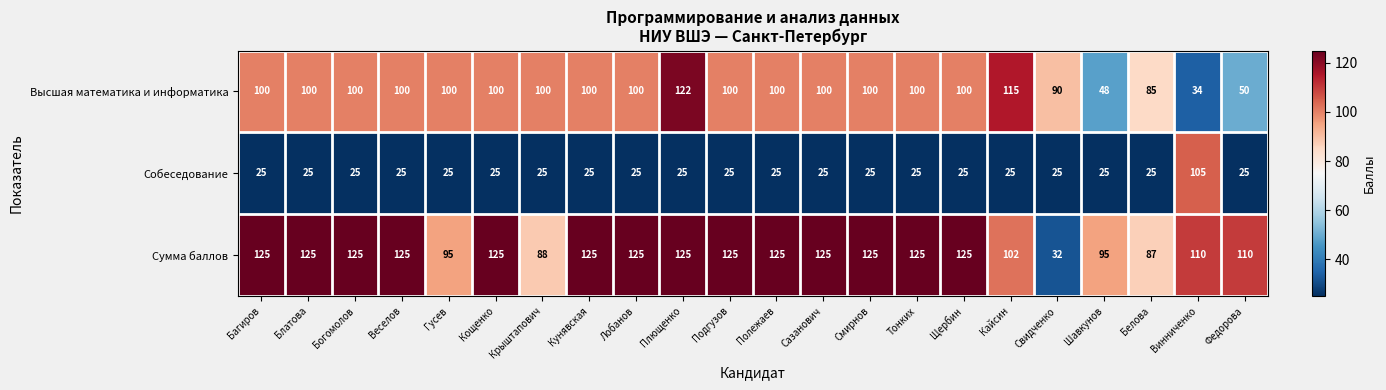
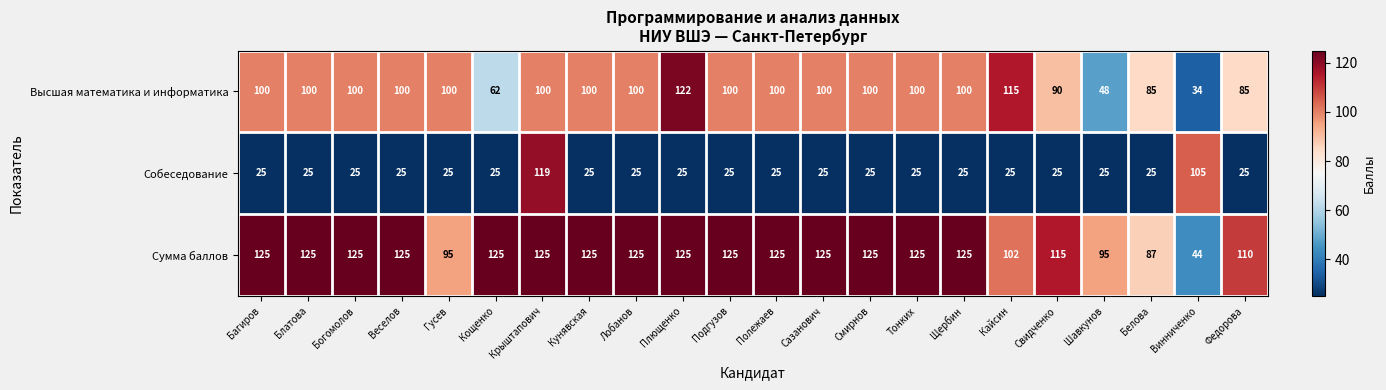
Высшая математика и информатика, Кощенко: 100 -> 62
Высшая математика и информатика, Федорова: 50 -> 85
Собеседование, Крыштапович: 25 -> 119
Сумма баллов, Крыштапович: 88 -> 125
Сумма баллов, Свидченко: 32 -> 115
Сумма баллов, Винниченко: 110 -> 44
